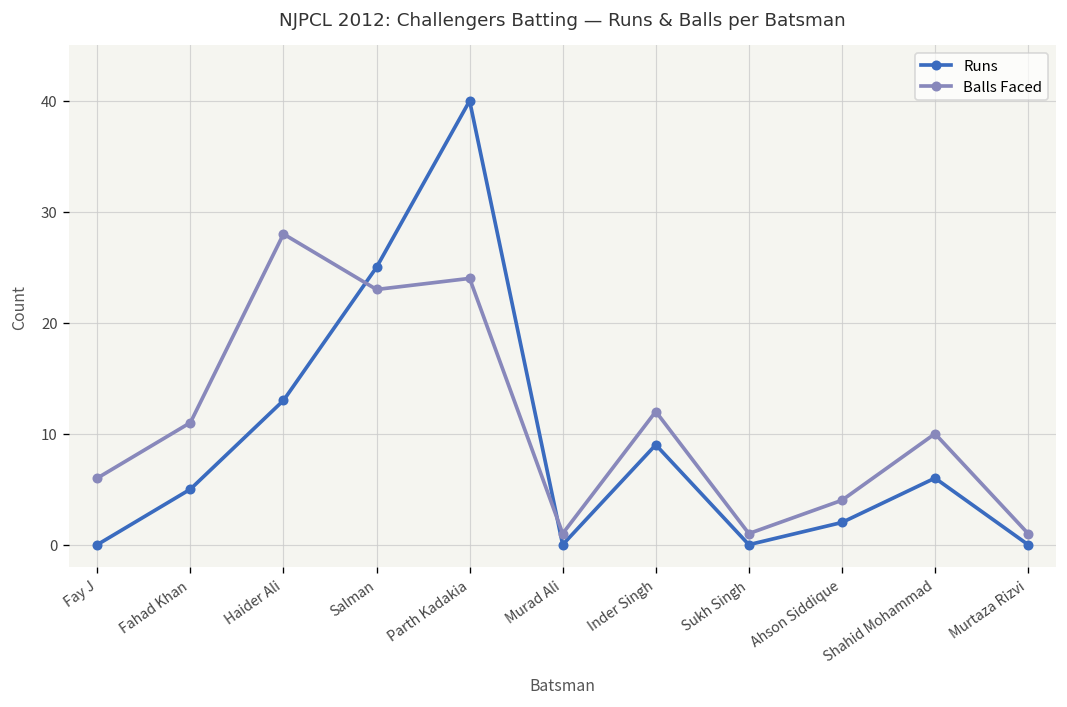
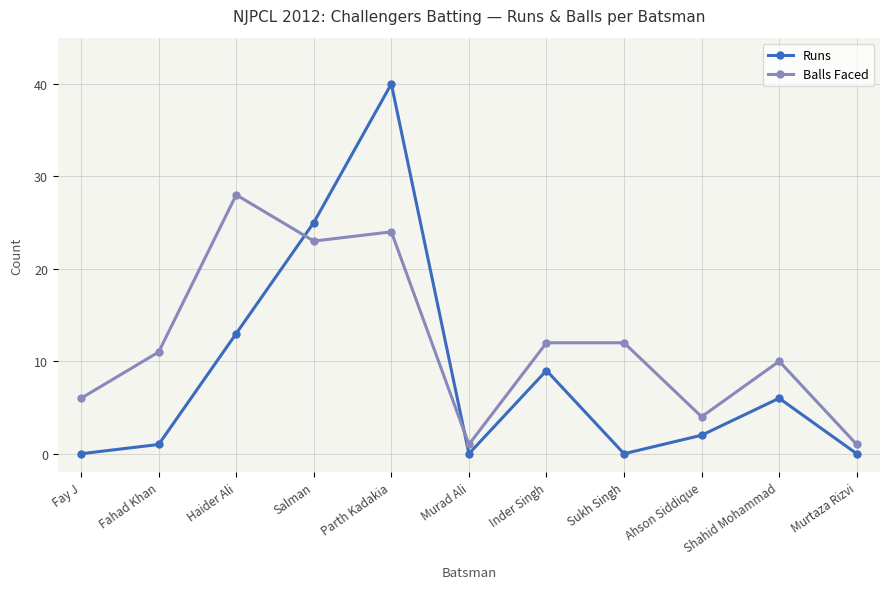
Runs, Fahad Khan: 5 -> 1
Balls Faced, Sukh Singh: 1 -> 12
